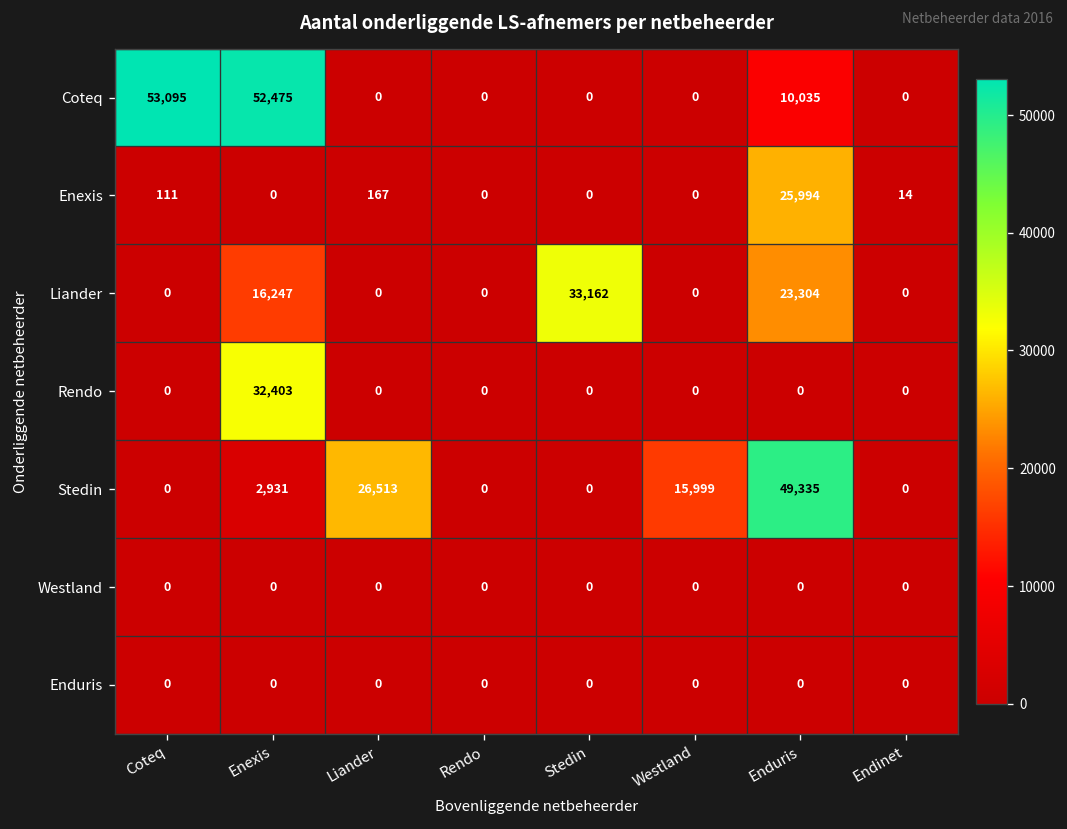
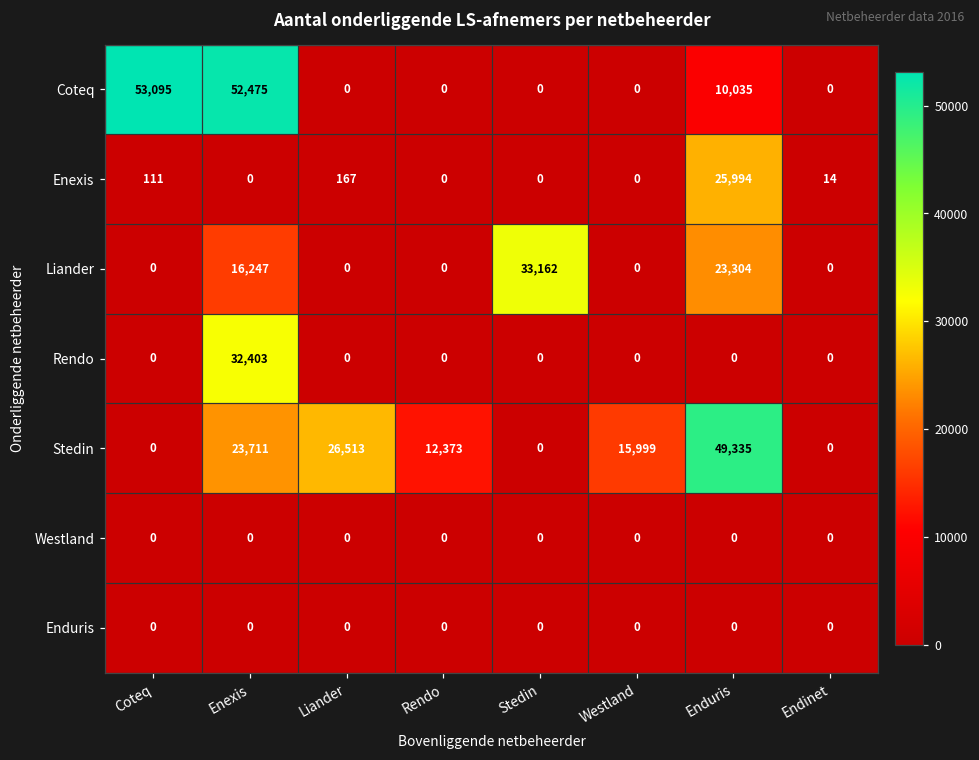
Stedin, Enexis: 2,931 -> 23,711
Stedin, Rendo: 0 -> 12,373
